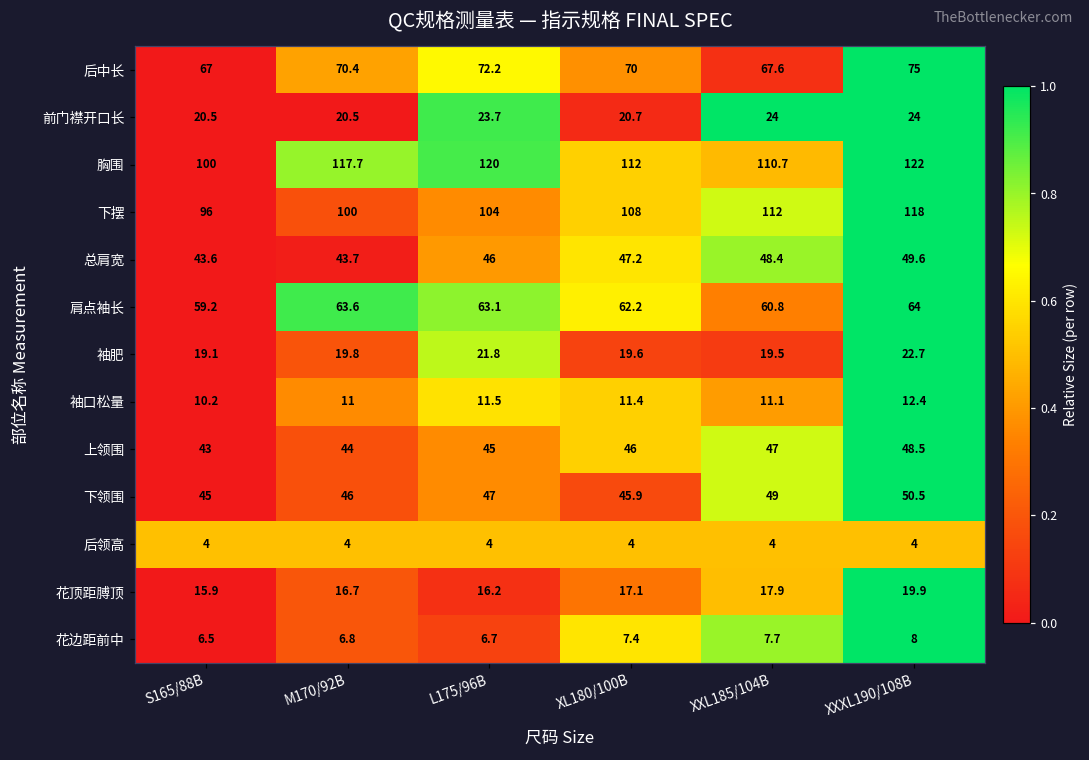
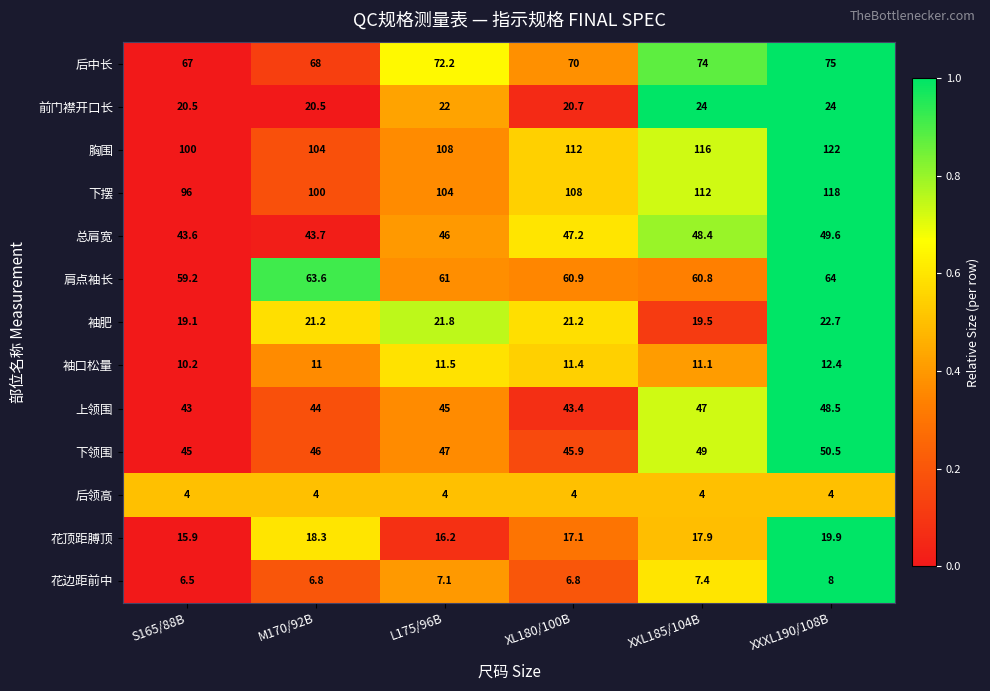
后中长, M170/92B: 70.4 -> 68
后中长, XXL185/104B: 67.6 -> 74
前门襟开口长, L175/96B: 23.7 -> 22
胸围, M170/92B: 117.7 -> 104
胸围, L175/96B: 120 -> 108
胸围, XXL185/104B: 110.7 -> 116
肩点袖长, L175/96B: 63.1 -> 61
肩点袖长, XL180/100B: 62.2 -> 60.9
袖肥, M170/92B: 19.8 -> 21.2
袖肥, XL180/100B: 19.6 -> 21.2
上领围, XL180/100B: 46 -> 43.4
花顶距膊顶, M170/92B: 16.7 -> 18.3
花边距前中, L175/96B: 6.7 -> 7.1
花边距前中, XL180/100B: 7.4 -> 6.8
花边距前中, XXL185/104B: 7.7 -> 7.4
